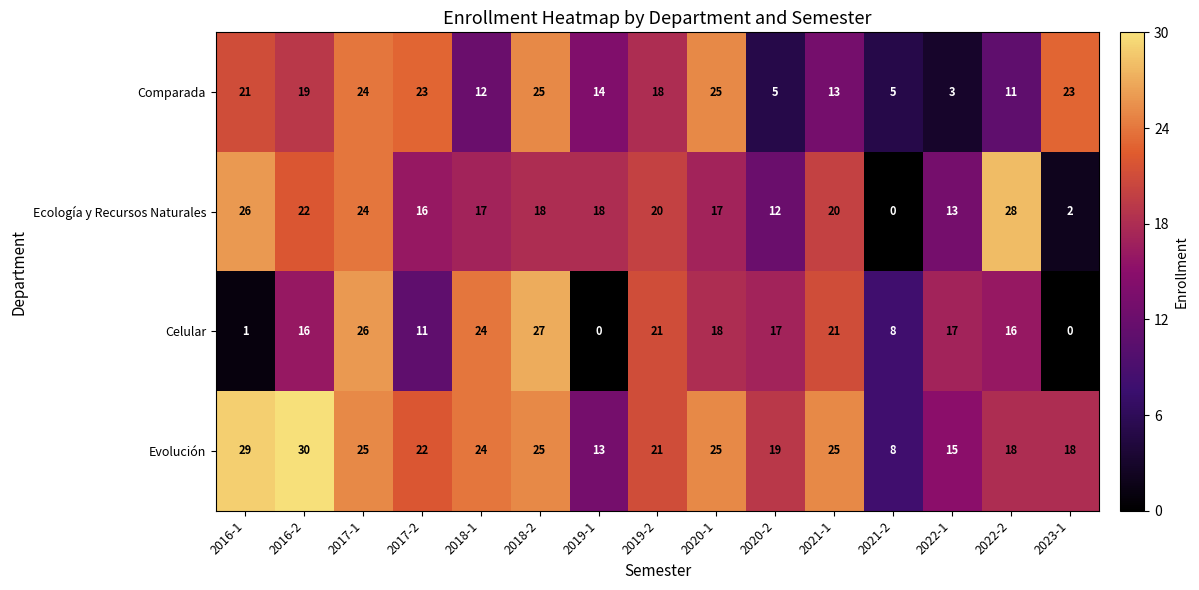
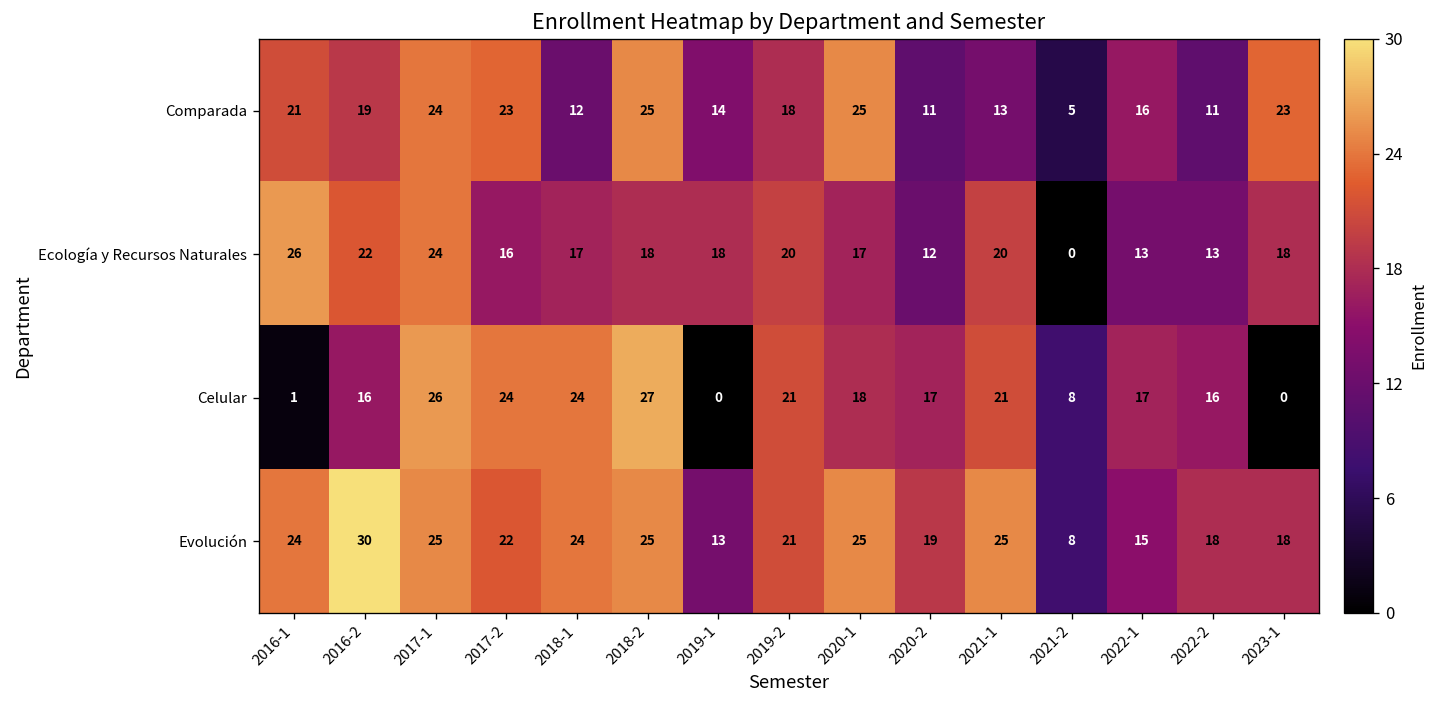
Comparada, 2020-2: 5 -> 11
Comparada, 2022-1: 3 -> 16
Ecología y Recursos Naturales, 2022-2: 28 -> 13
Ecología y Recursos Naturales, 2023-1: 2 -> 18
Celular, 2017-2: 11 -> 24
Evolución, 2016-1: 29 -> 24
